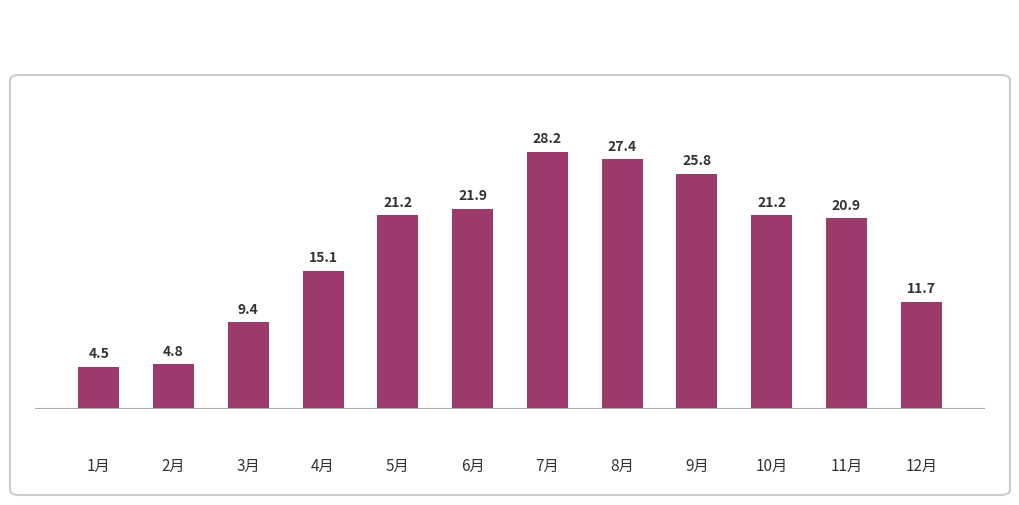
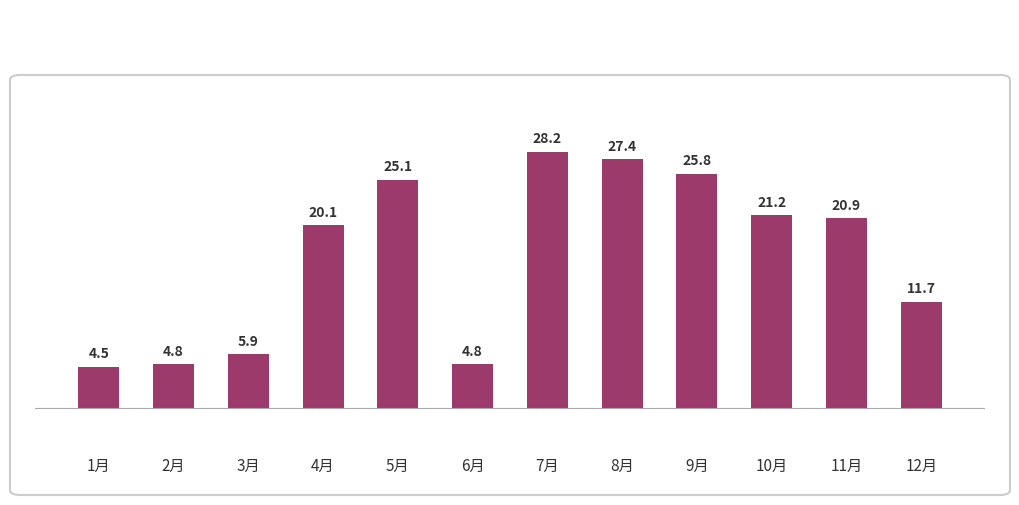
3月: 9.4 -> 5.9
4月: 15.1 -> 20.1
5月: 21.2 -> 25.1
6月: 21.9 -> 4.8
